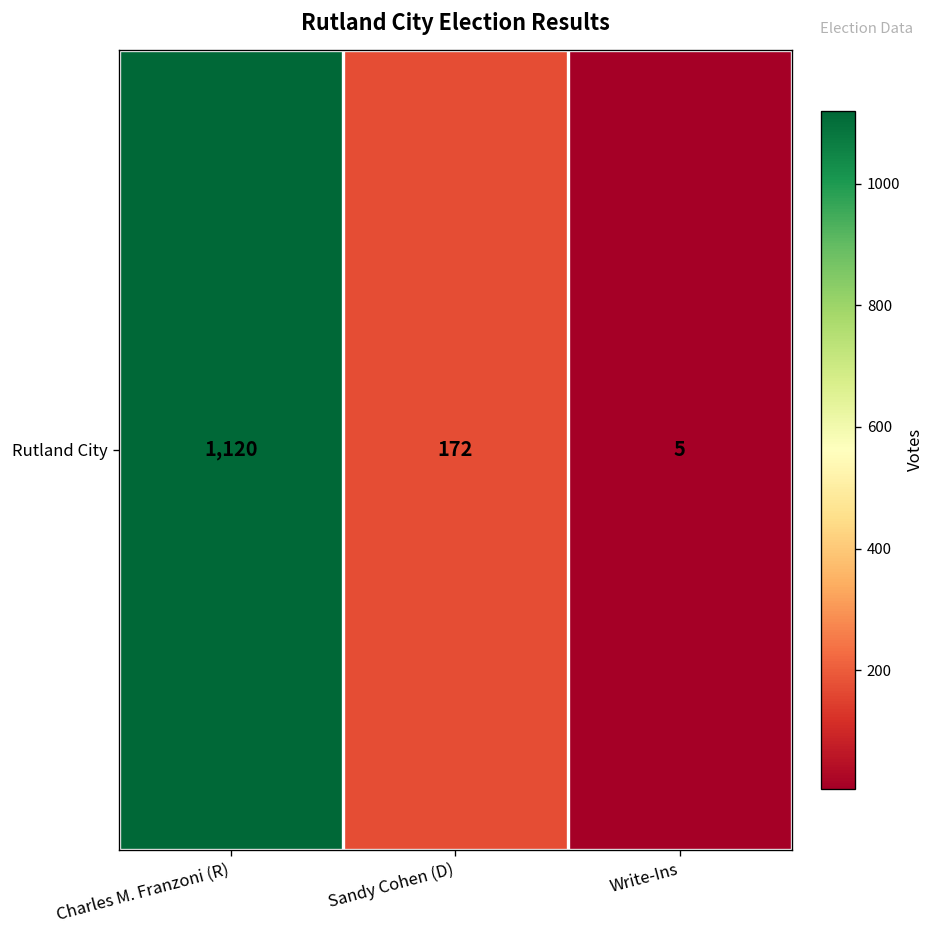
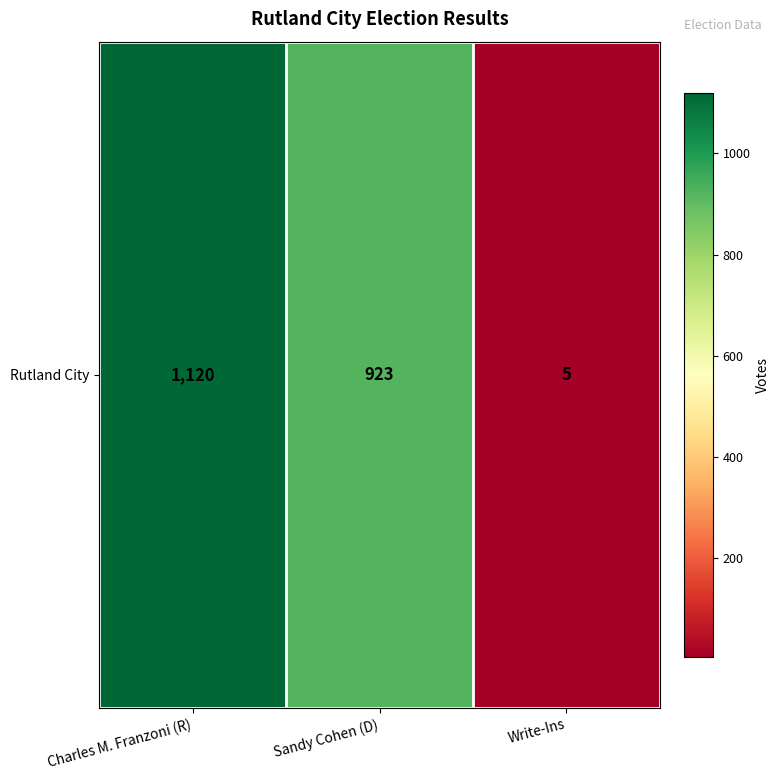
Rutland City, Sandy Cohen (D): 172 -> 923
